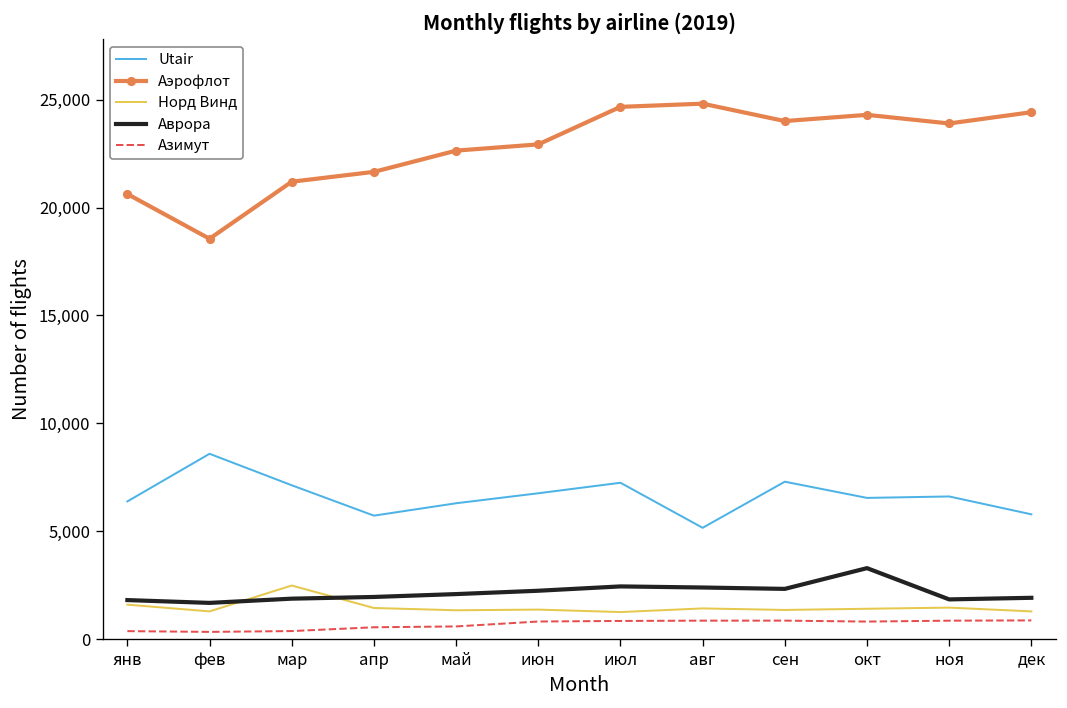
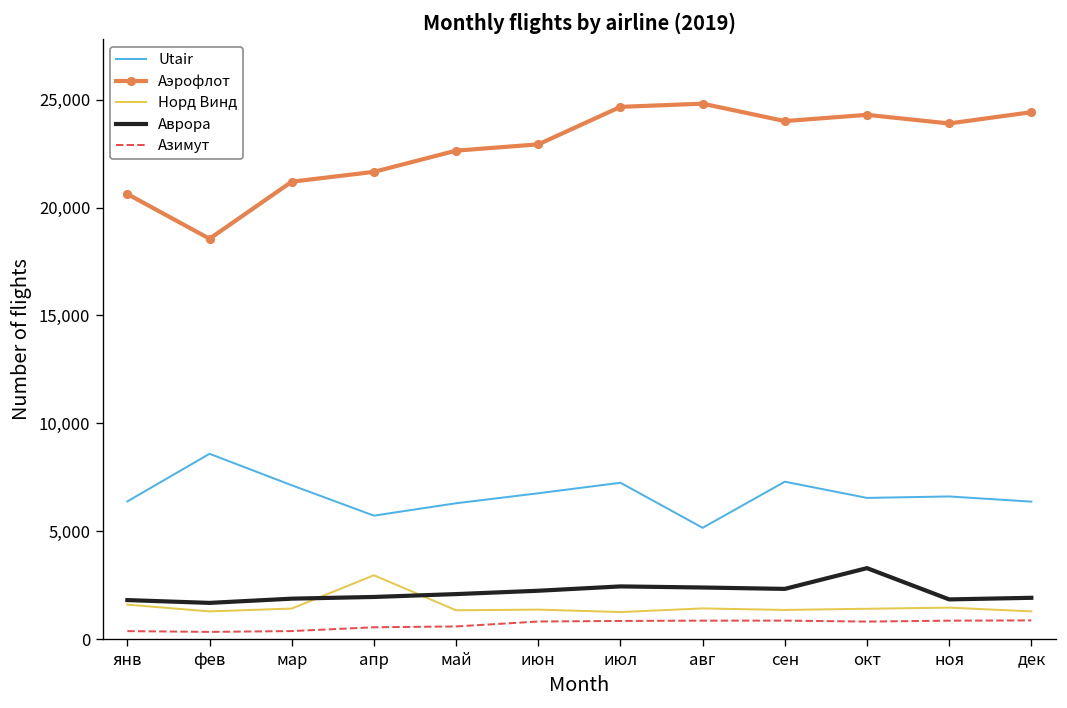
Норд Винд, мар: 2,500 -> 1,400
Норд Винд, апр: 1,400 -> 3,000
Utair, дек: 5,800 -> 6,400
